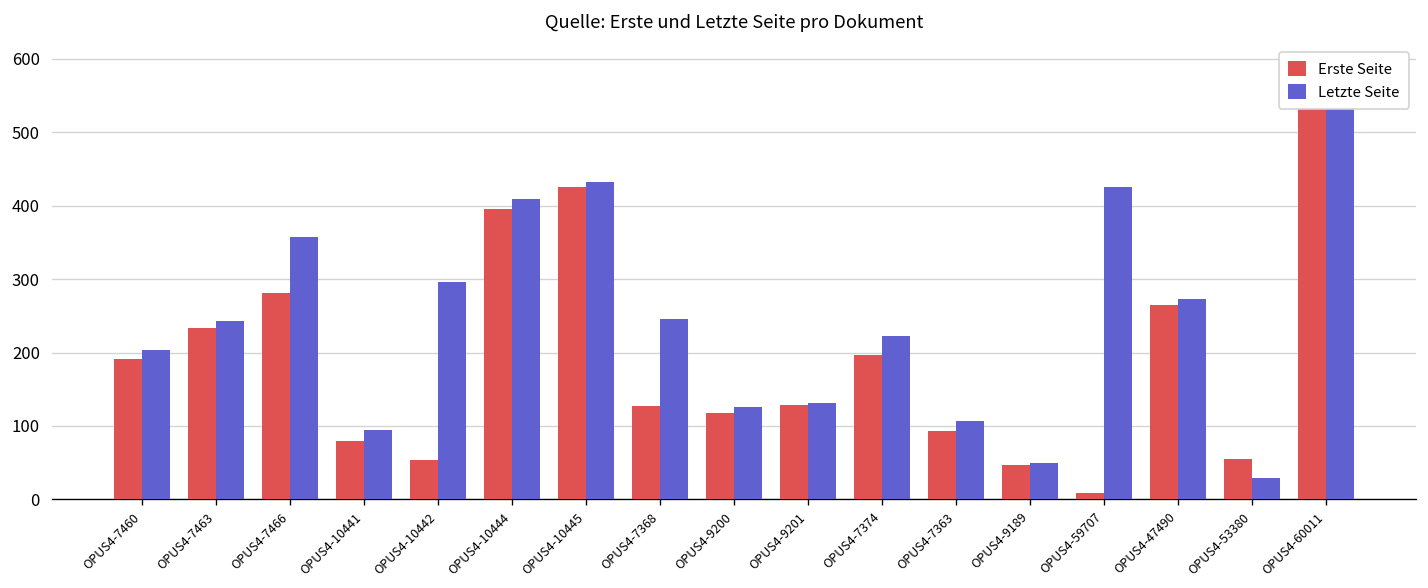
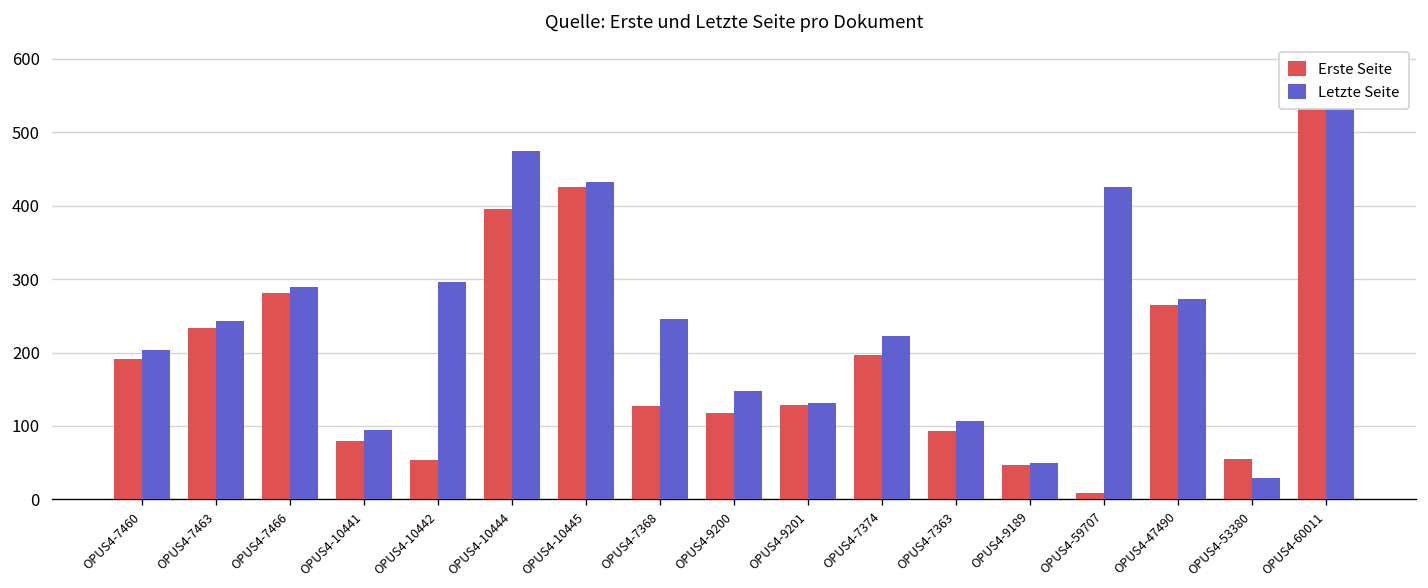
Letzte Seite, OPUS4-7466: 360 -> 290
Letzte Seite, OPUS4-10444: 410 -> 470
Letzte Seite, OPUS4-9200: 130 -> 150
